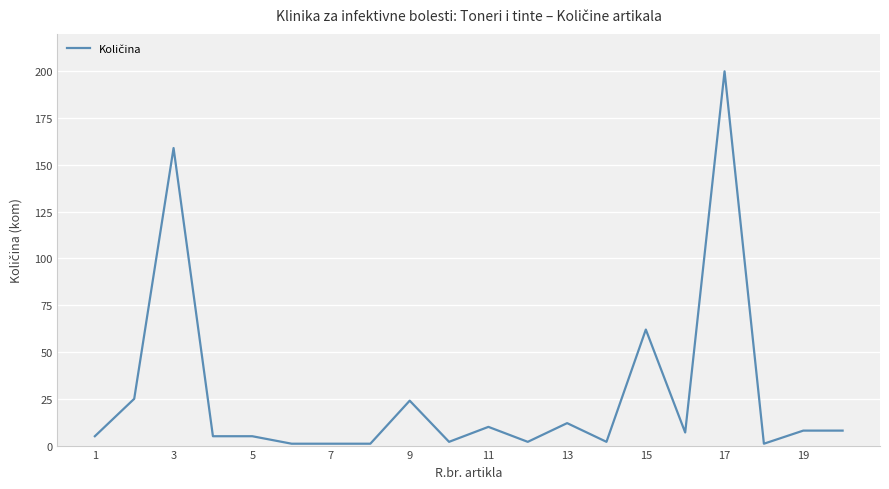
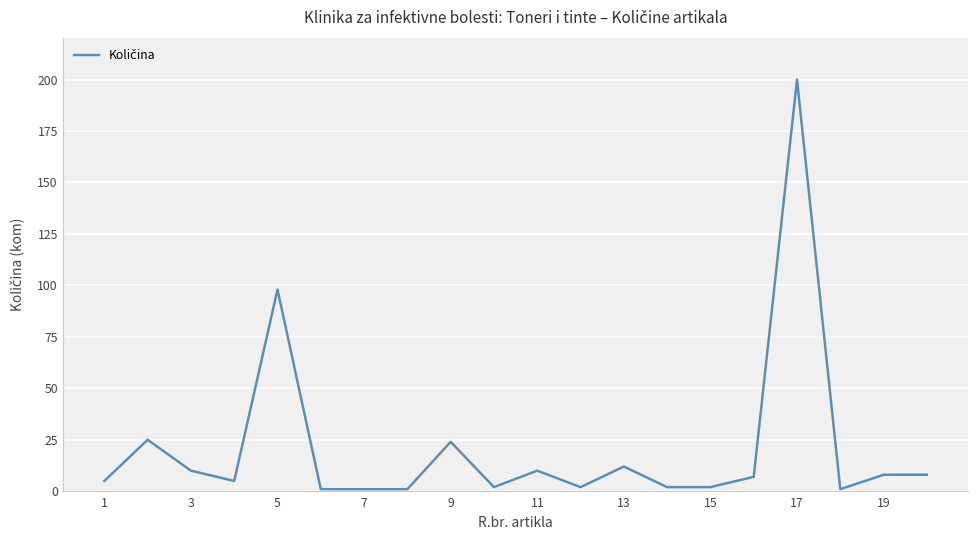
3: 159 -> 10
5: 5 -> 98
15: 62 -> 2
